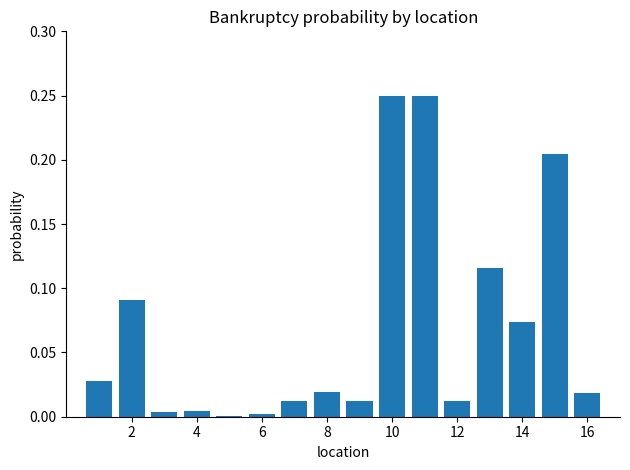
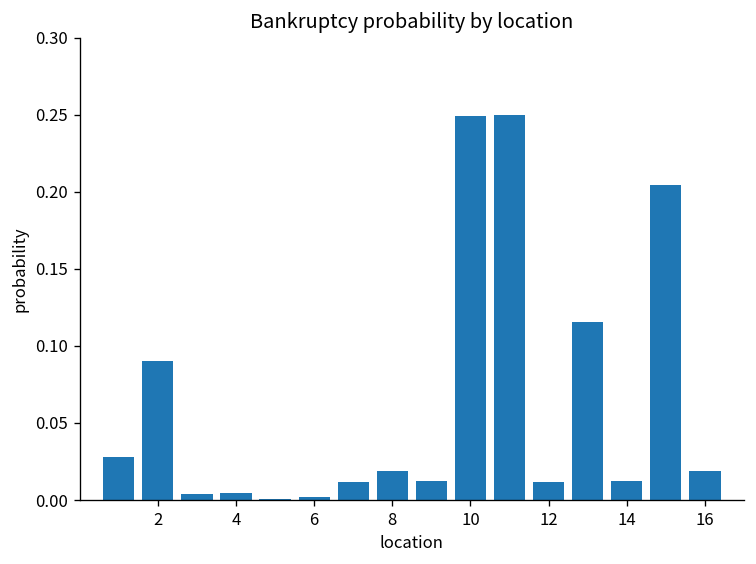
14: 0.074 -> 0.012
